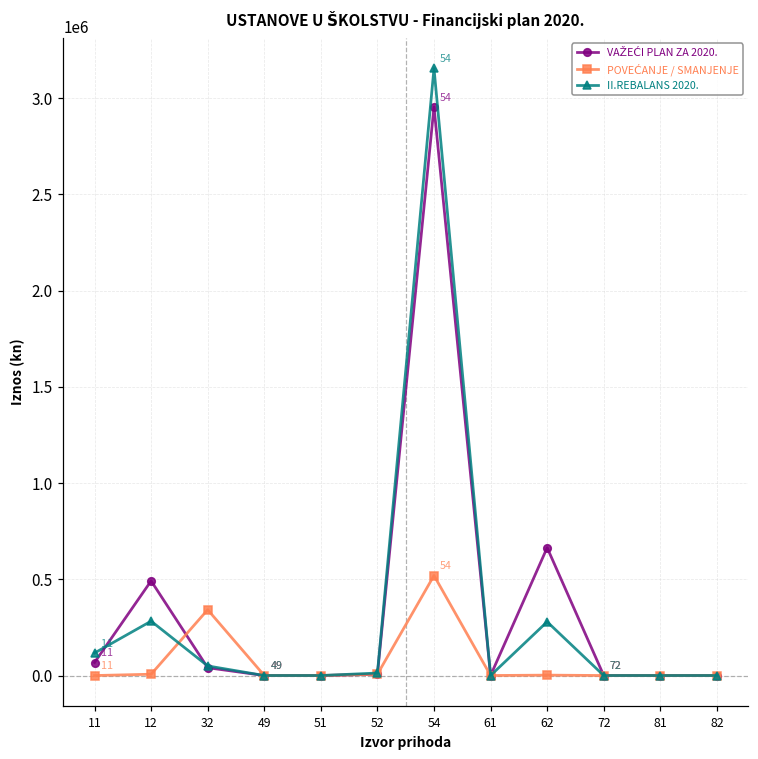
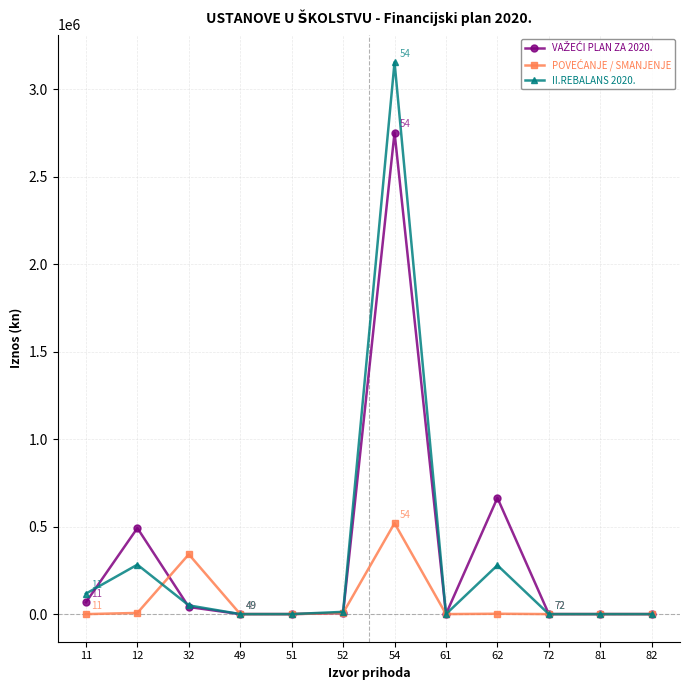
VAŽEĆI PLAN ZA 2020., 54: 2960000 -> 2750000
